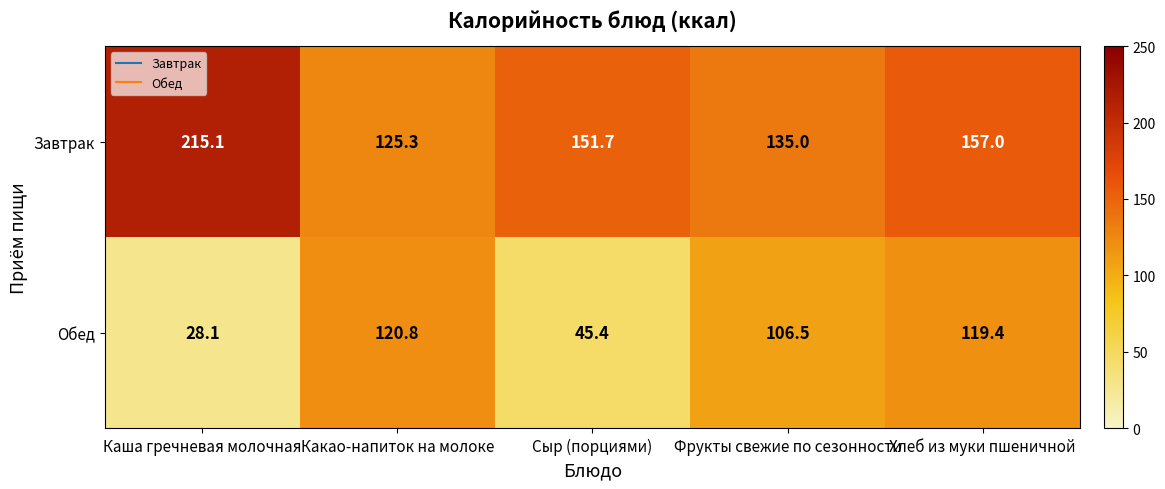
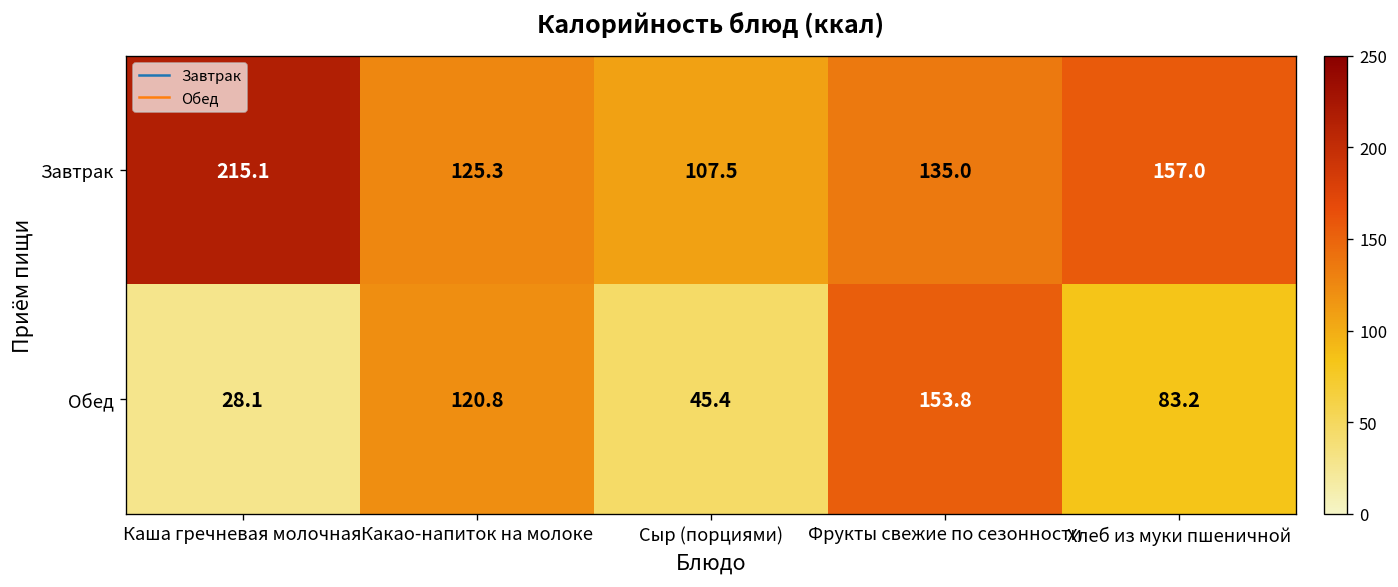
Завтрак, Сыр (порциями): 151.7 -> 107.5
Обед, Фрукты свежие по сезонности: 106.5 -> 153.8
Обед, Хлеб из муки пшеничной: 119.4 -> 83.2
